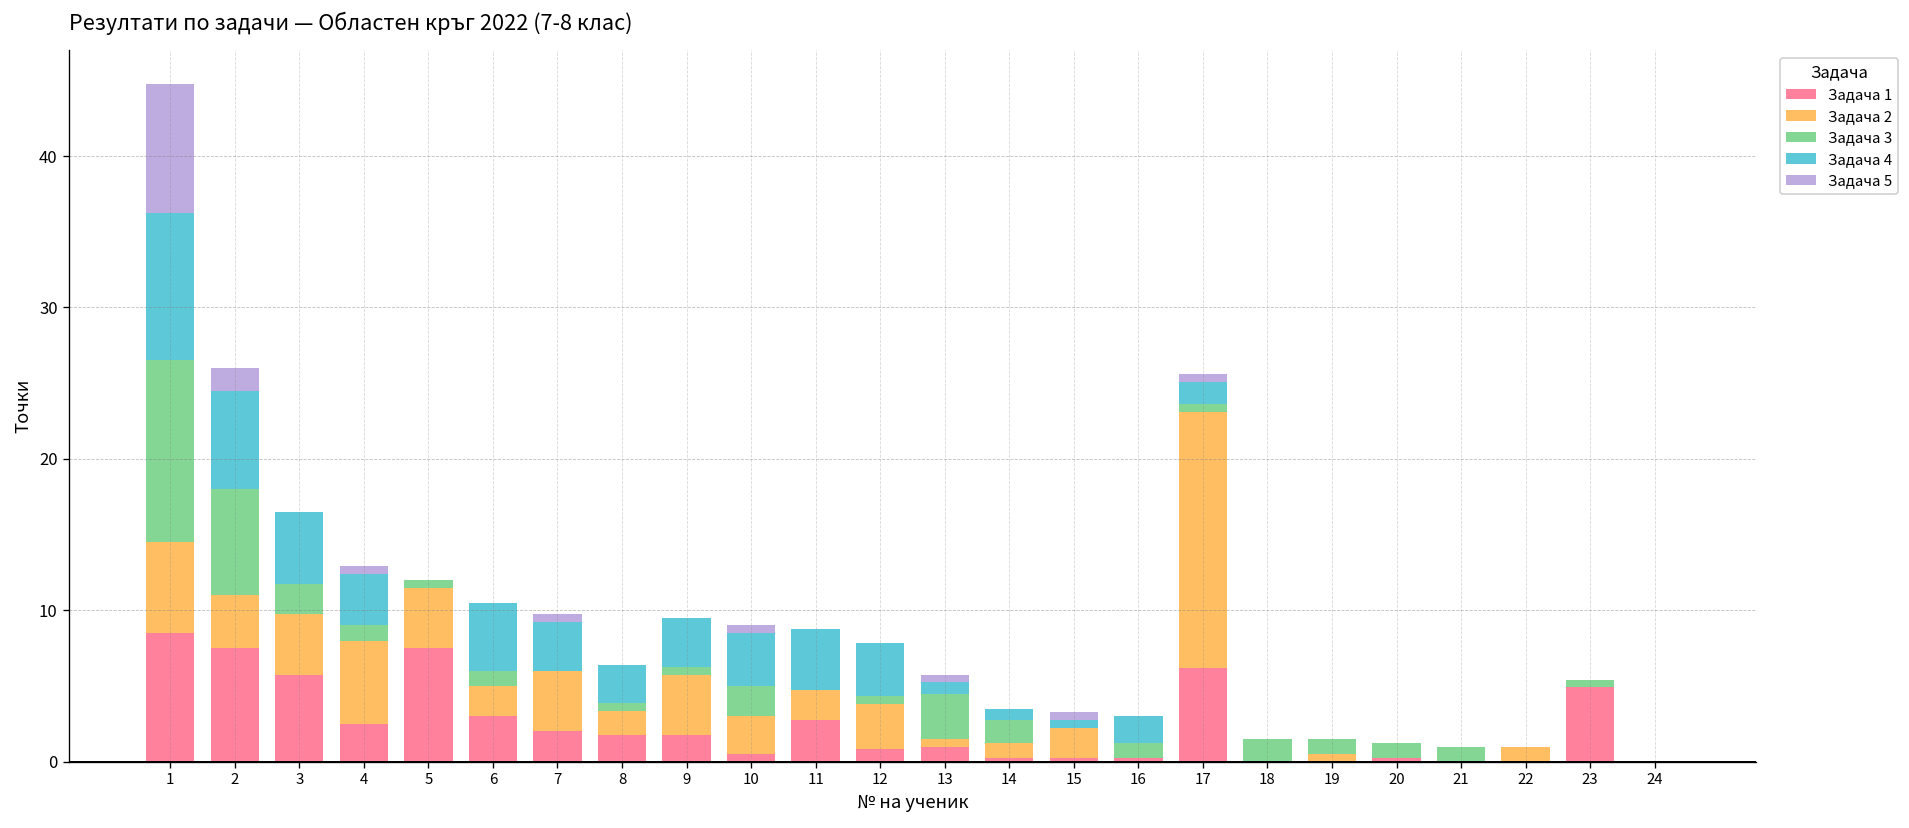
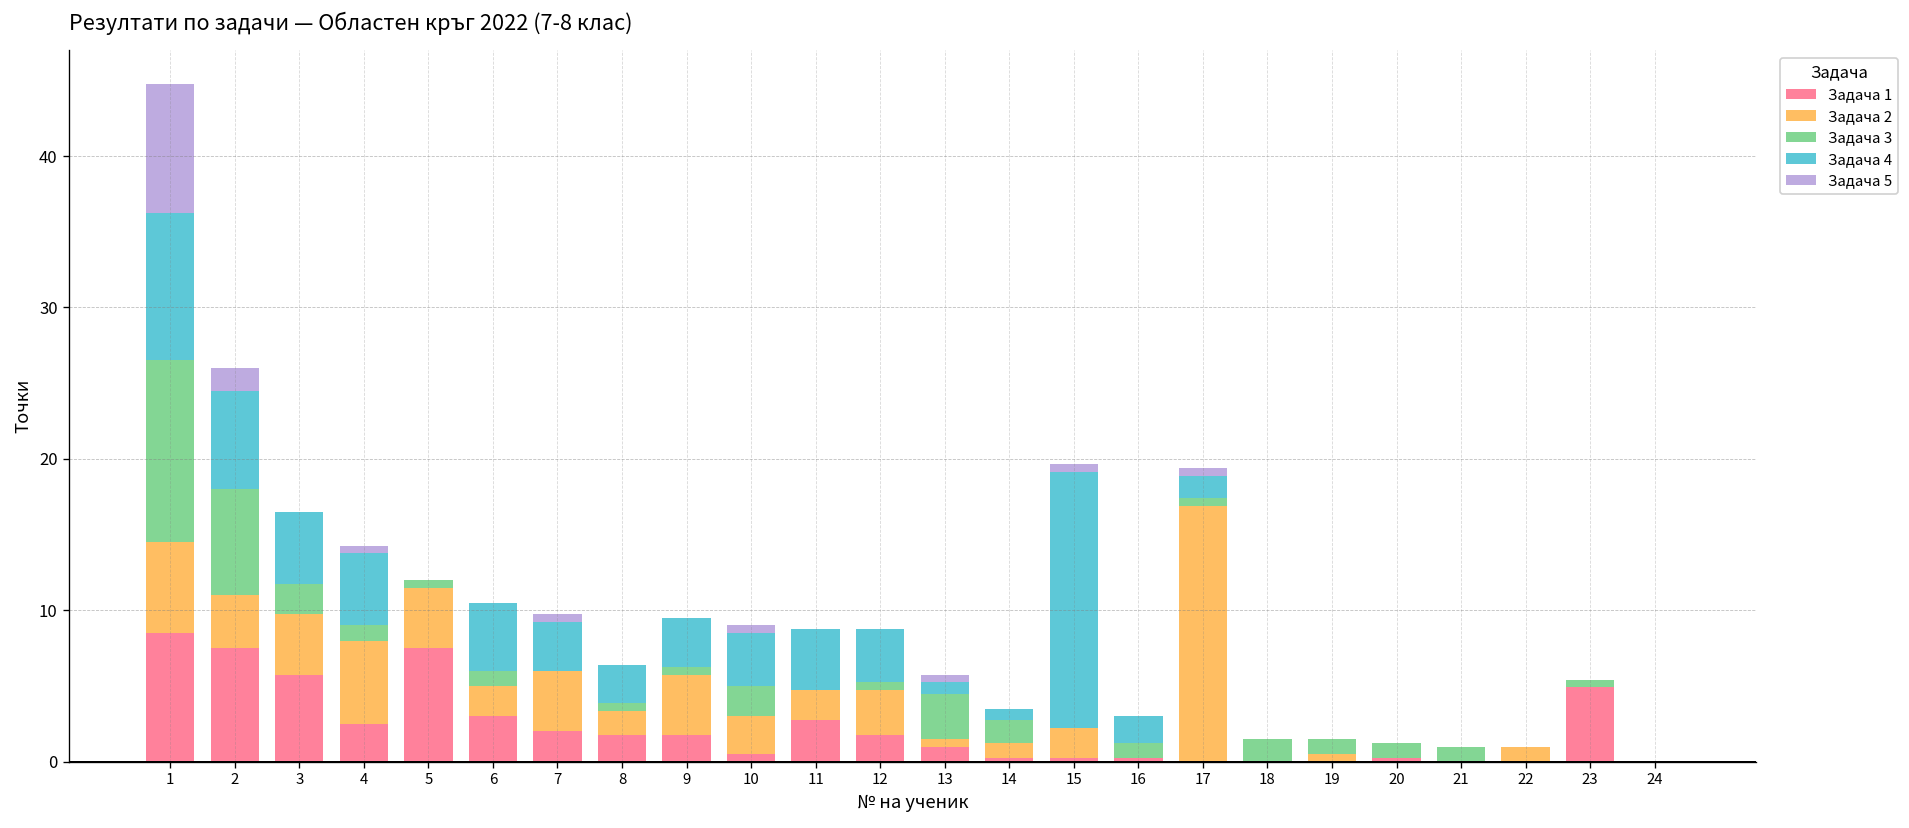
Задача 4, 4: 3.4 -> 4.8
Задача 1, 12: 0.8 -> 1.8
Задача 4, 15: 0.5 -> 16.9
Задача 1, 17: 6.2 -> 0.0
